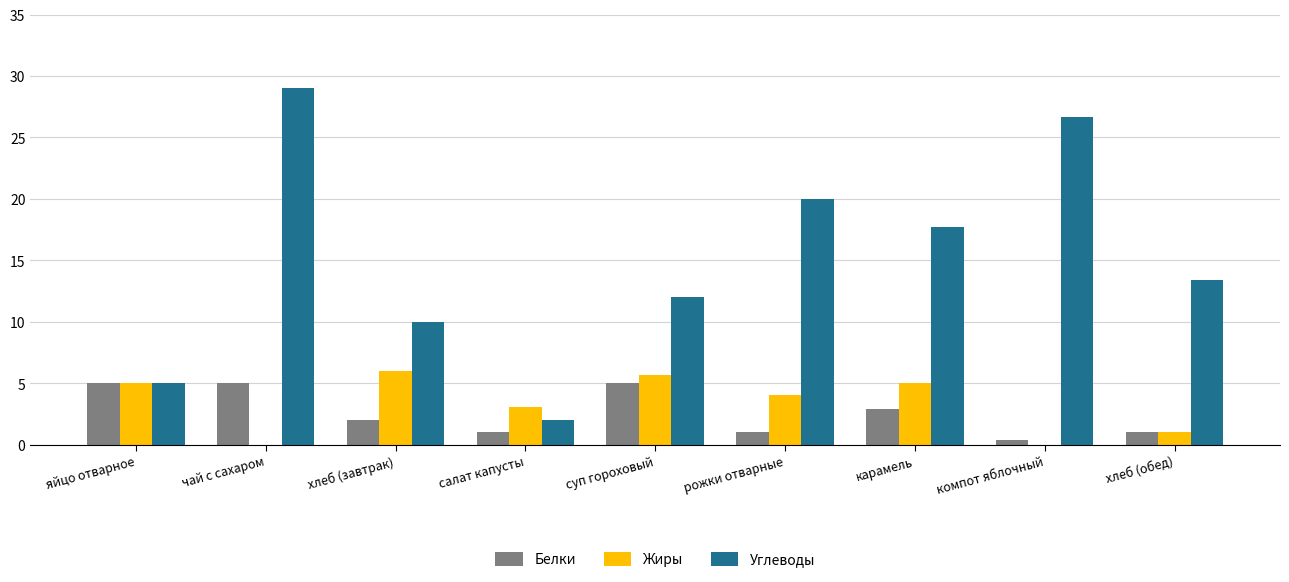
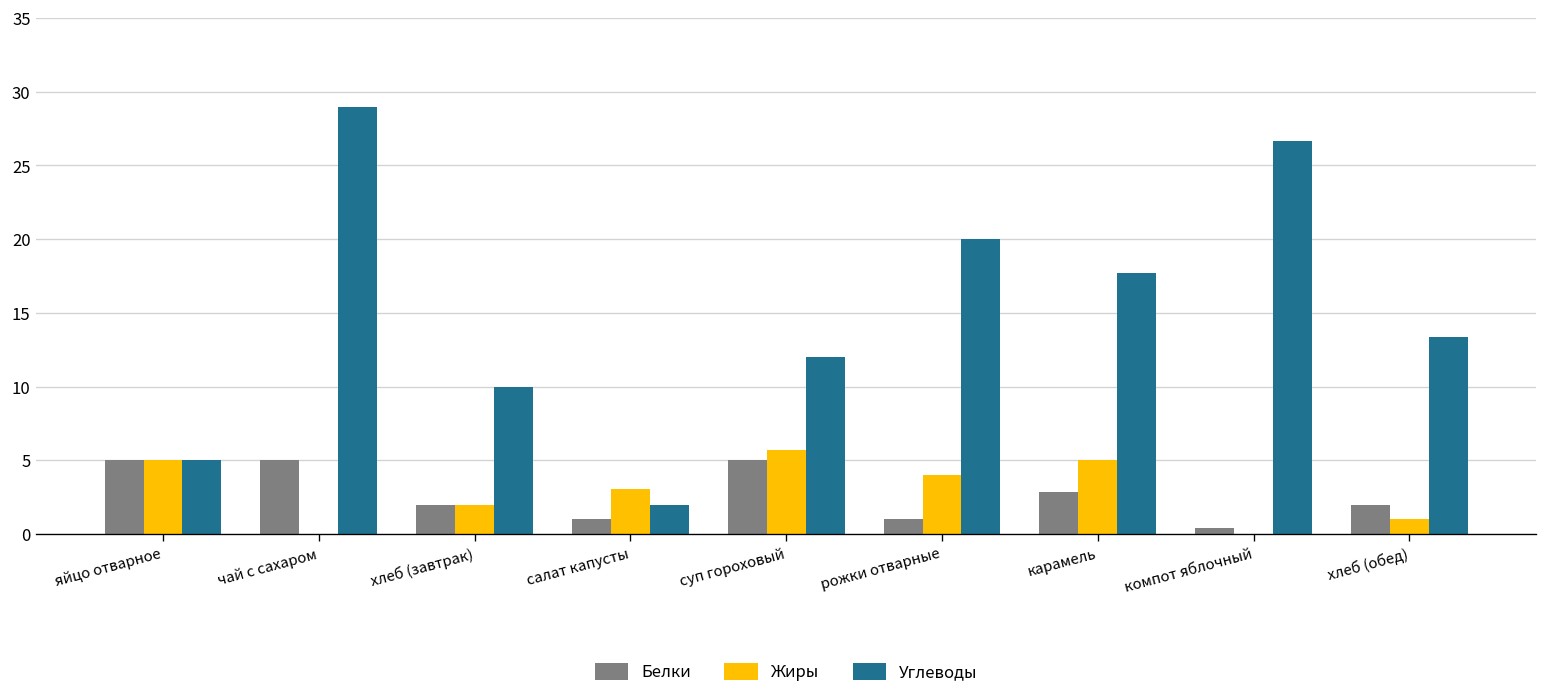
Жиры, хлеб (завтрак): 6 -> 2
Белки, хлеб (обед): 1 -> 2
